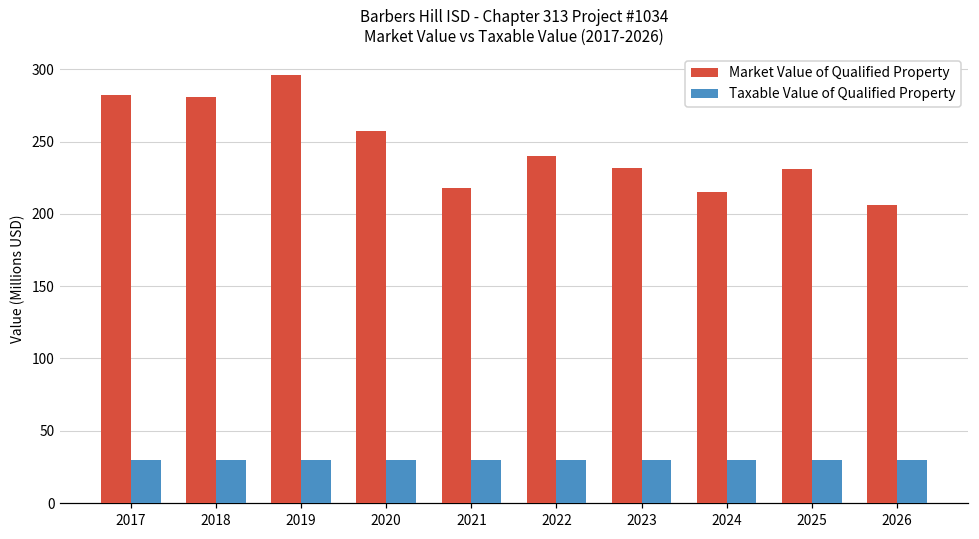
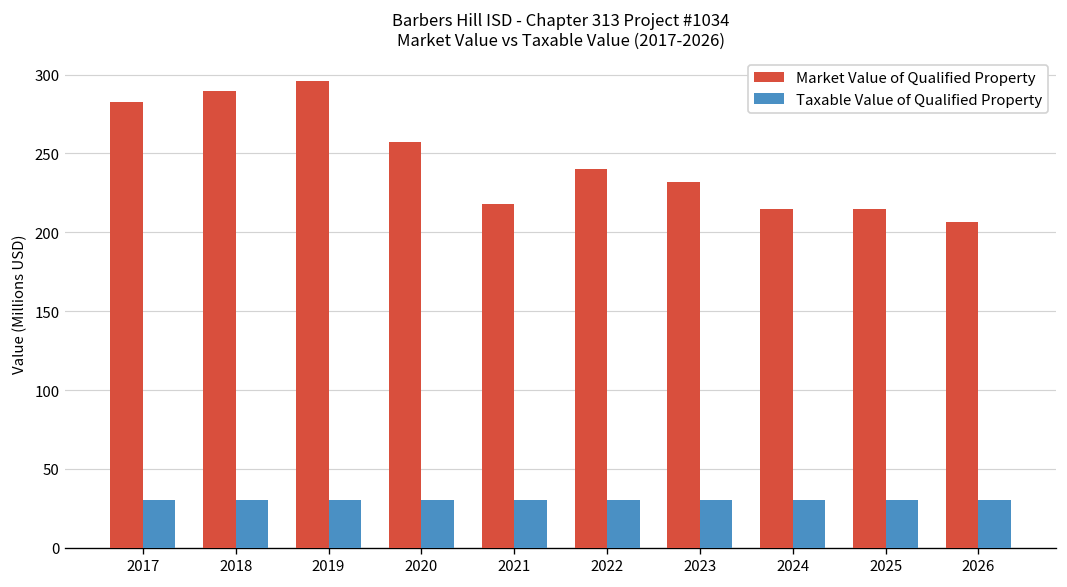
Market Value of Qualified Property, 2018: 281 -> 290
Market Value of Qualified Property, 2025: 231 -> 215
